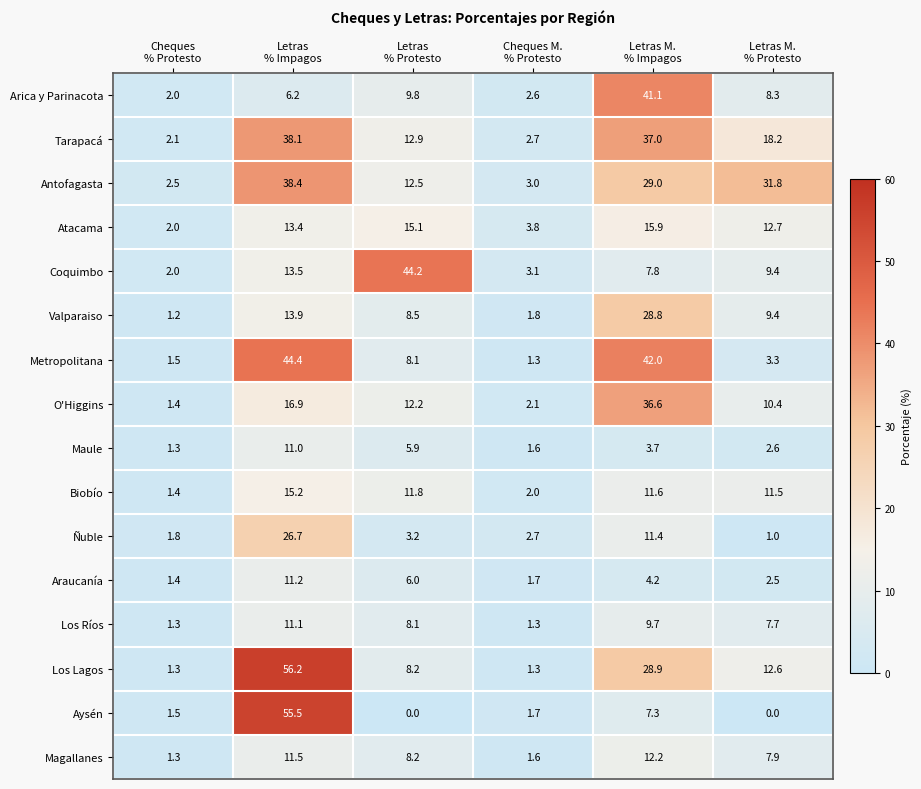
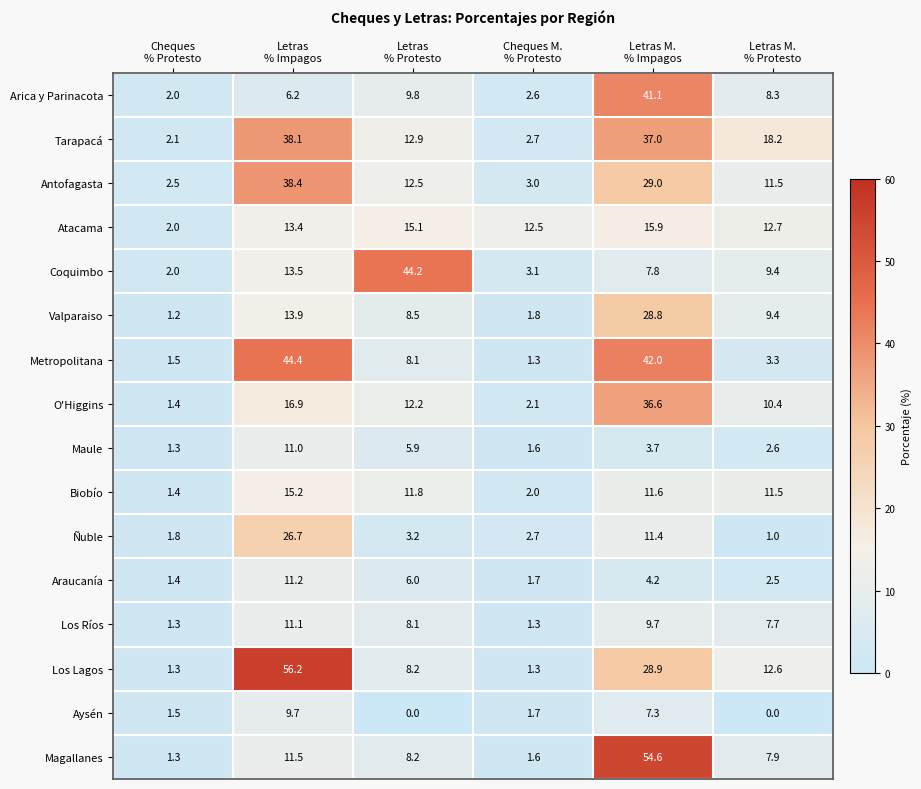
Antofagasta, Letras M. % Protesto: 31.8 -> 11.5
Atacama, Cheques M. % Protesto: 3.8 -> 12.5
Aysén, Letras % Impagos: 55.5 -> 9.7
Magallanes, Letras M. % Impagos: 12.2 -> 54.6
